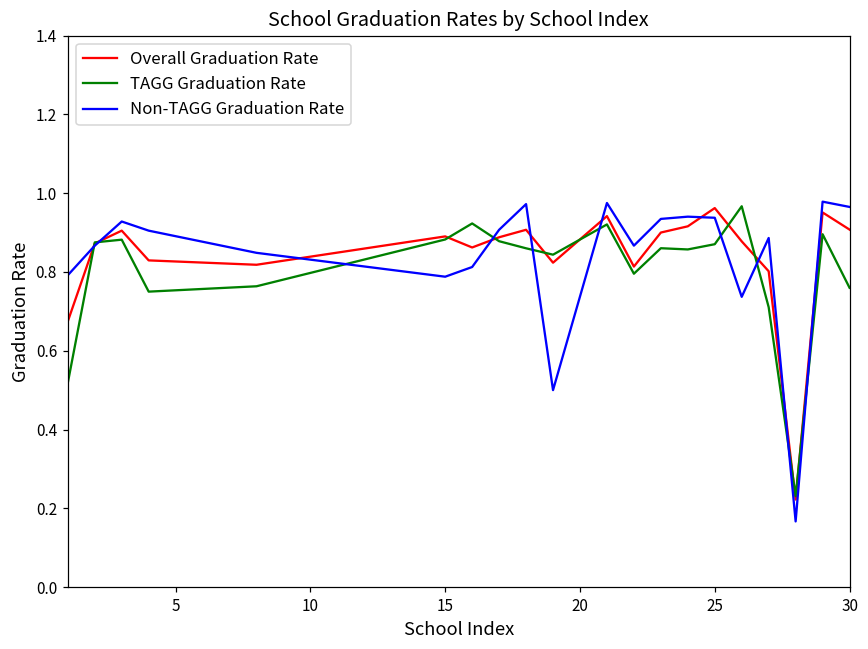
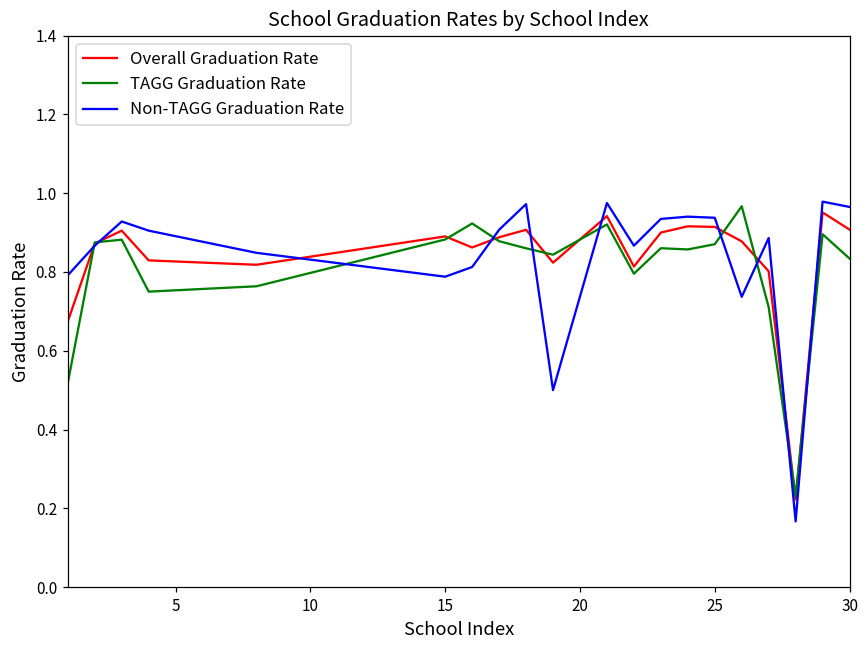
Overall Graduation Rate, 25: 0.96 -> 0.91
TAGG Graduation Rate, 30: 0.76 -> 0.83
